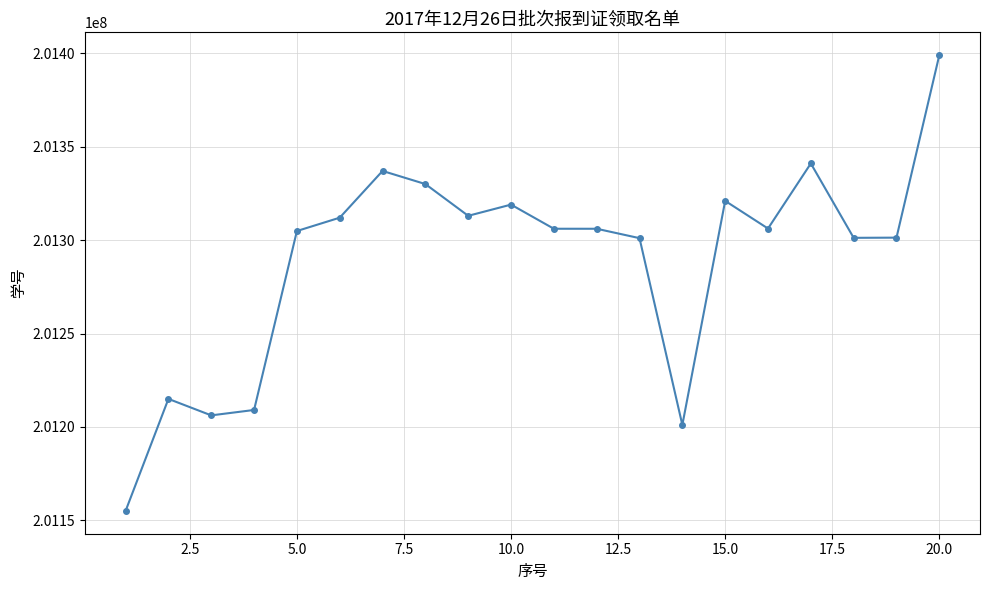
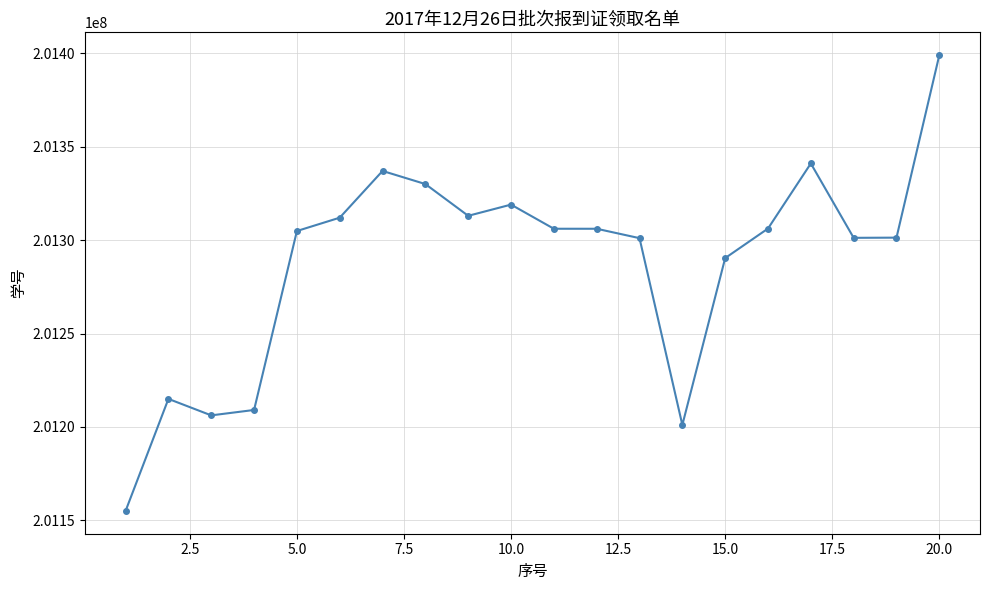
15.0: 201321000 -> 201290000
